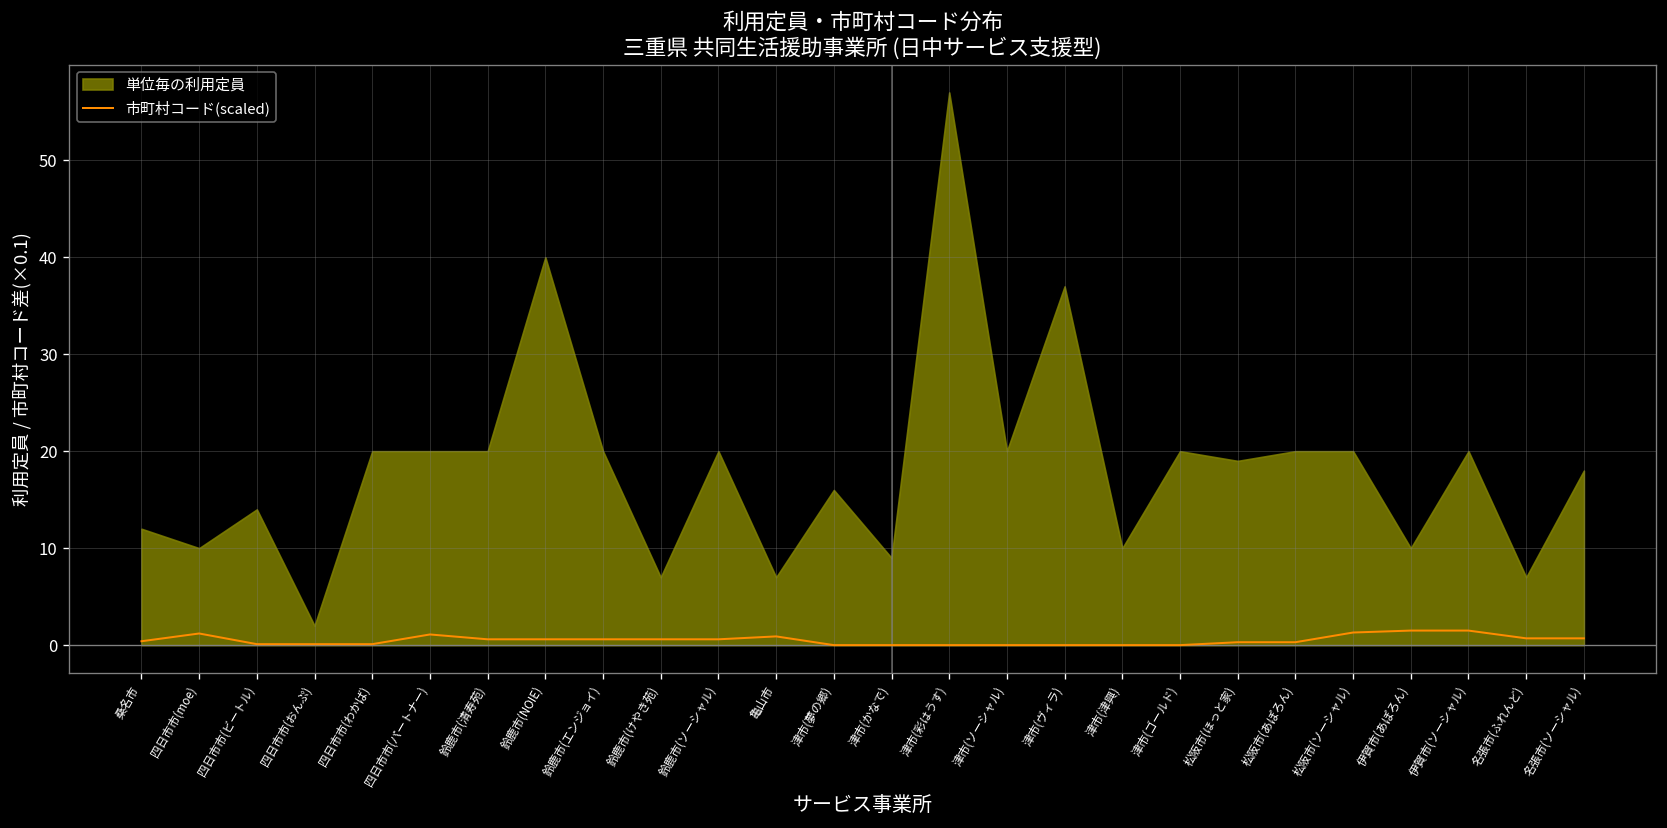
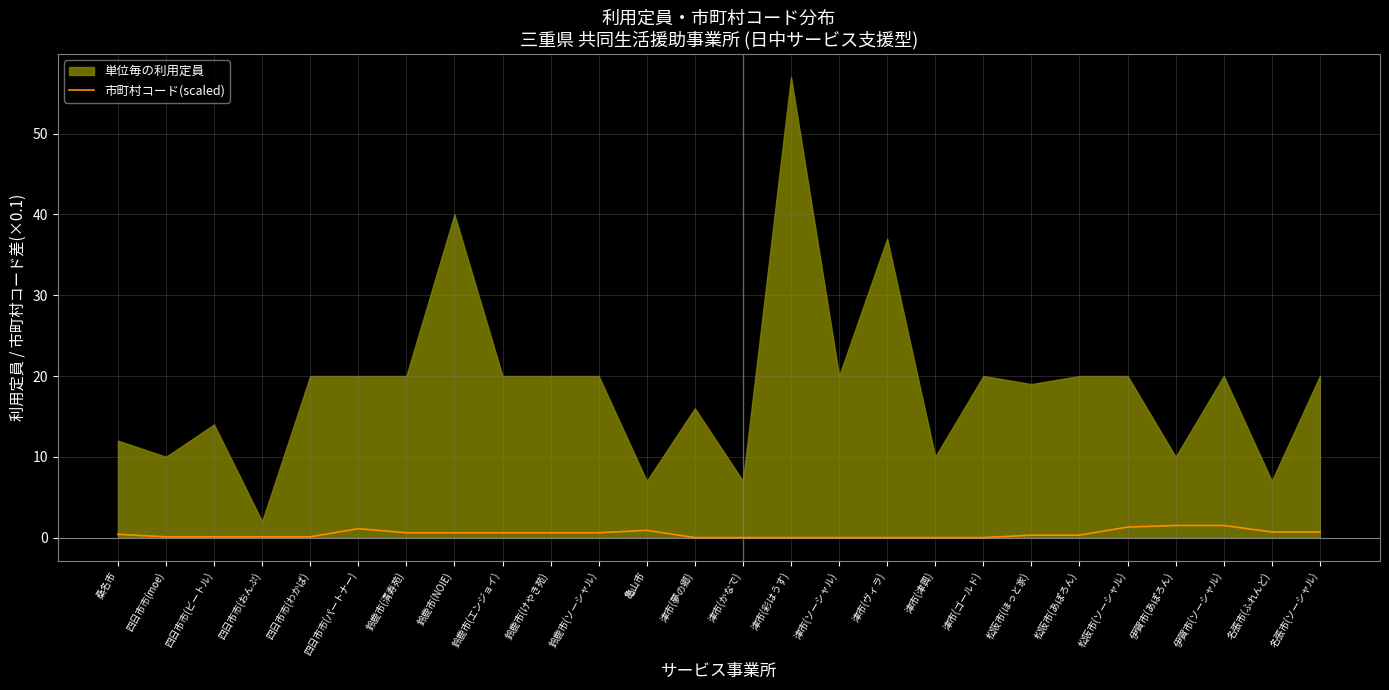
市町村コード(scaled), 四日市市(moe): 1 -> 0
単位毎の利用定員, 鈴鹿市(けやき苑): 7 -> 20
単位毎の利用定員, 津市(かなで): 9 -> 7
単位毎の利用定員, 名張市(ソーシャル): 18 -> 20
